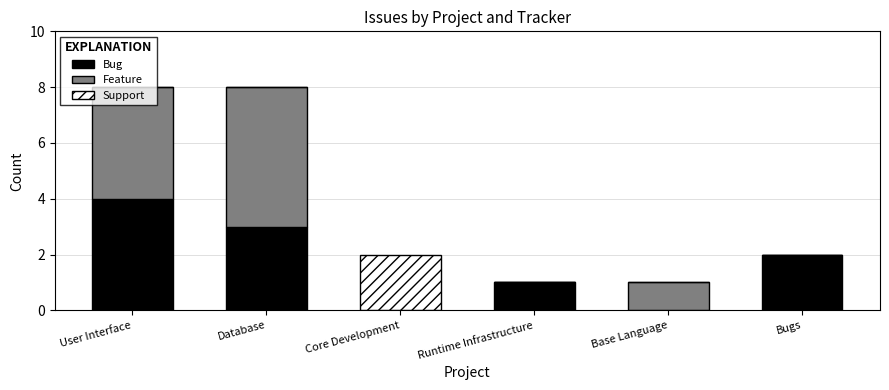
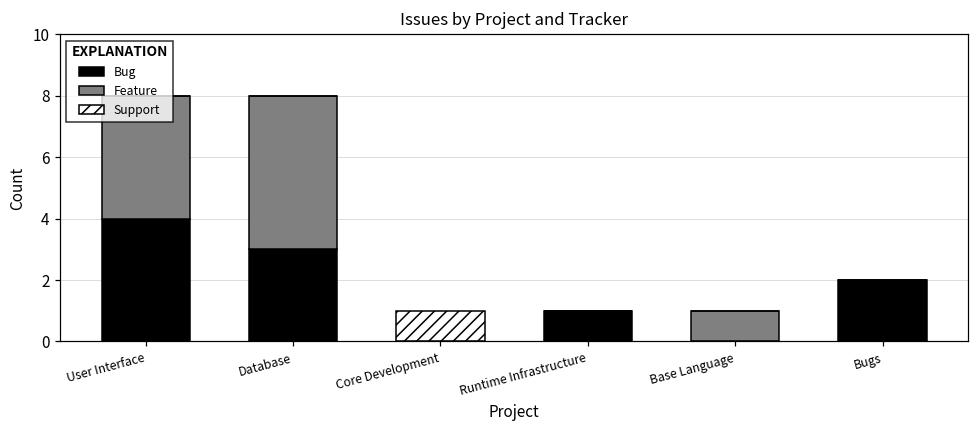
Support, Core Development: 2 -> 1
